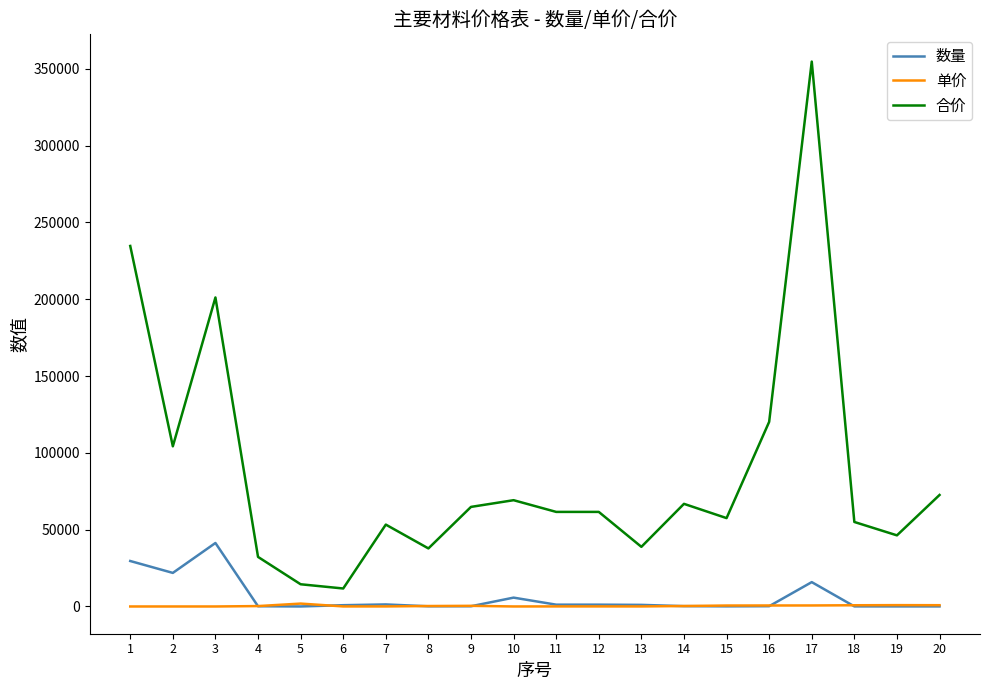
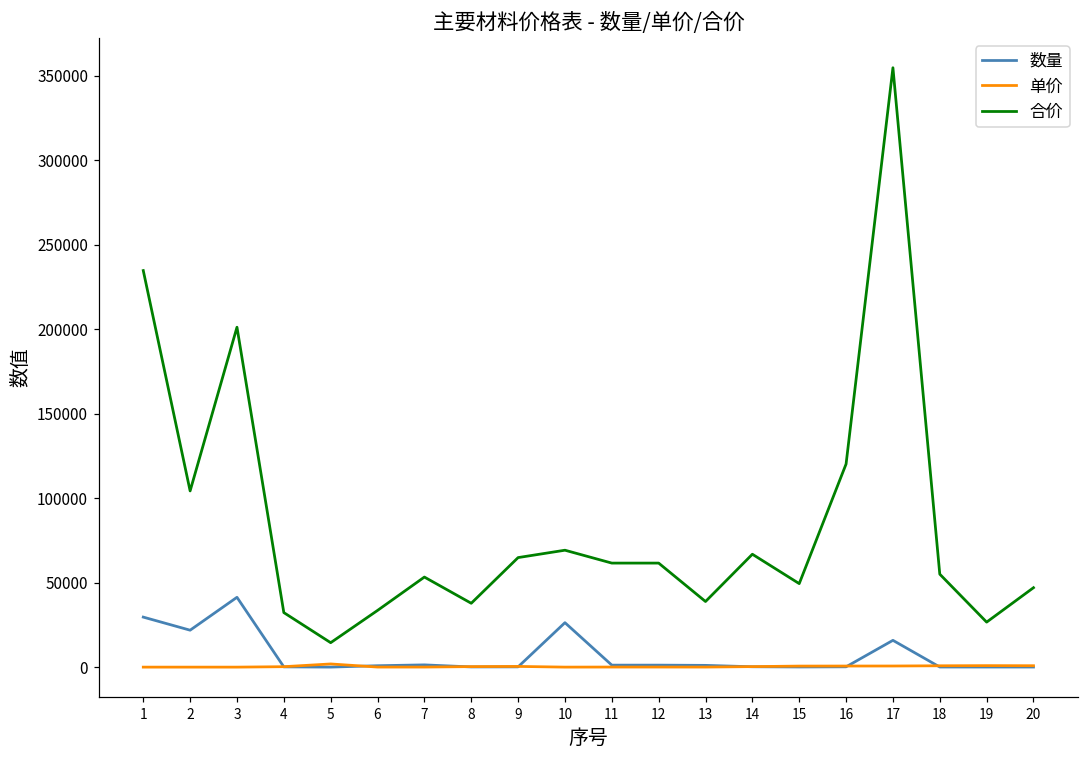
合价, 6: 12000 -> 34000
数量, 10: 6000 -> 26000
合价, 15: 58000 -> 49000
合价, 19: 46000 -> 27000
合价, 20: 73000 -> 47000
